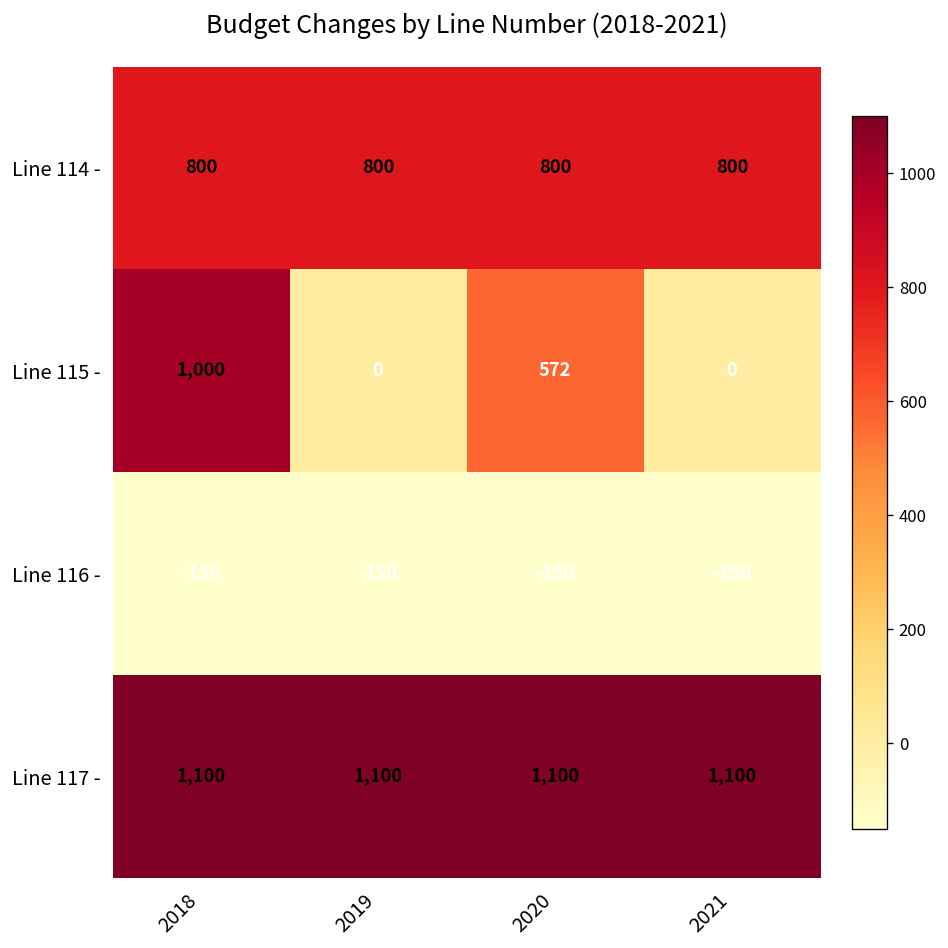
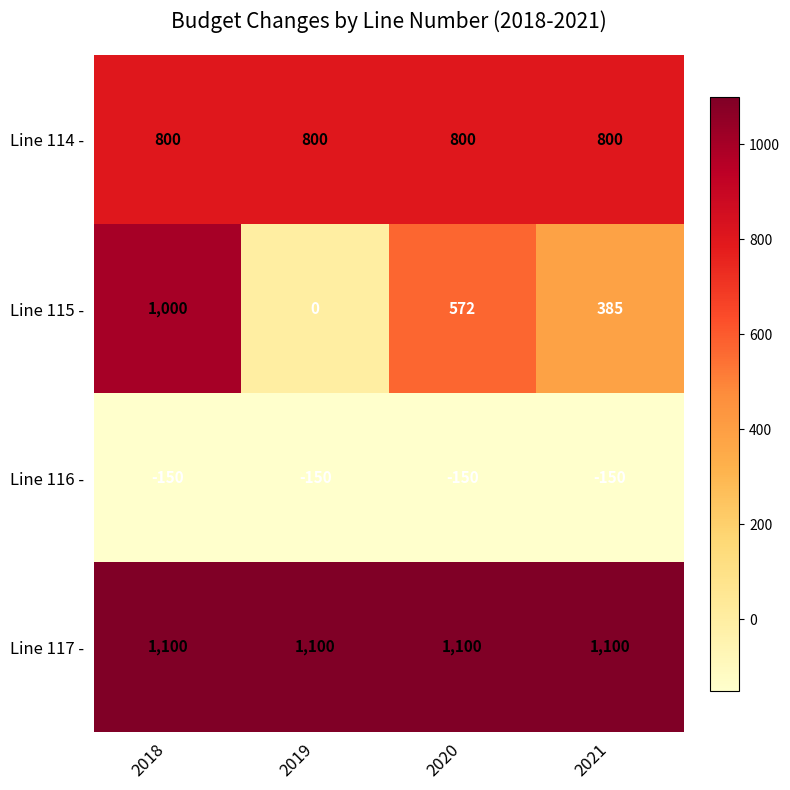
Line 115 -, 2021: 0 -> 385
